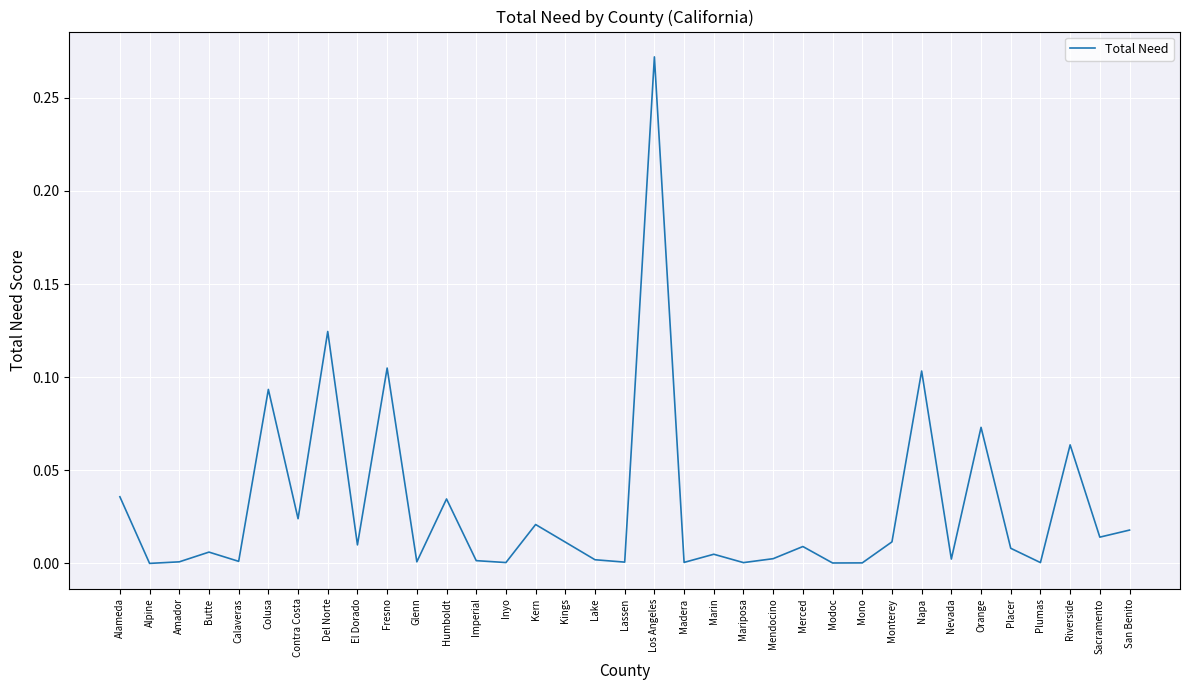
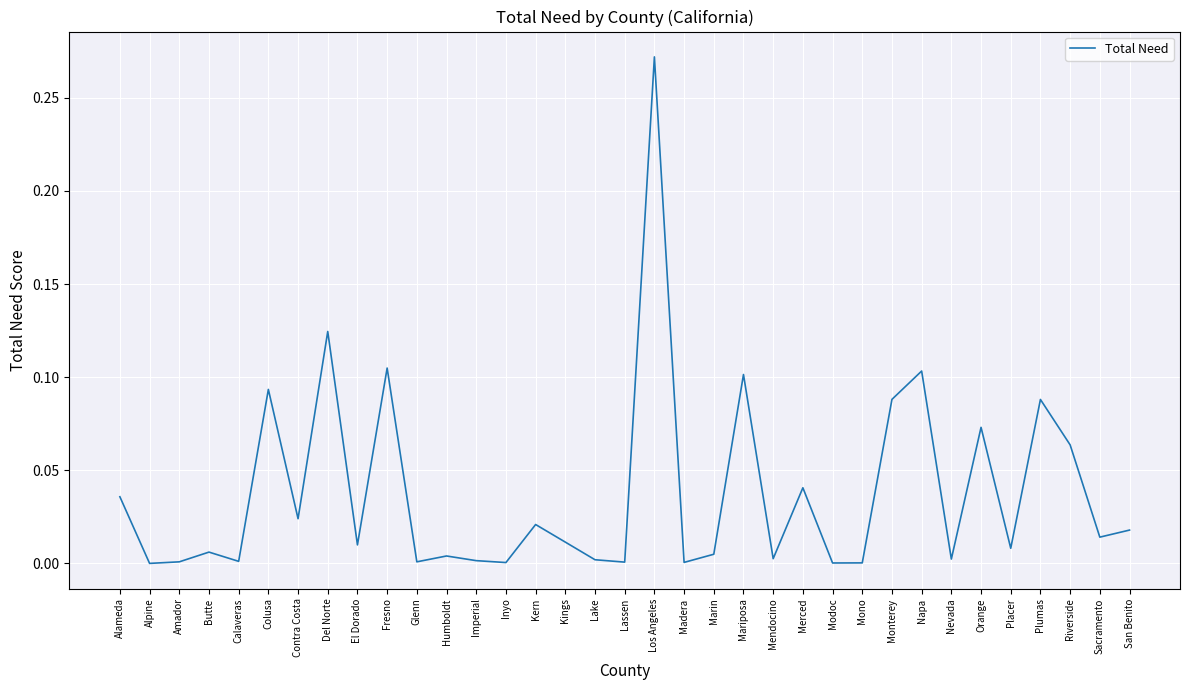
Humboldt: 0.035 -> 0.004
Mariposa: 0.000 -> 0.101
Merced: 0.009 -> 0.041
Monterey: 0.012 -> 0.088
Plumas: 0.000 -> 0.088
